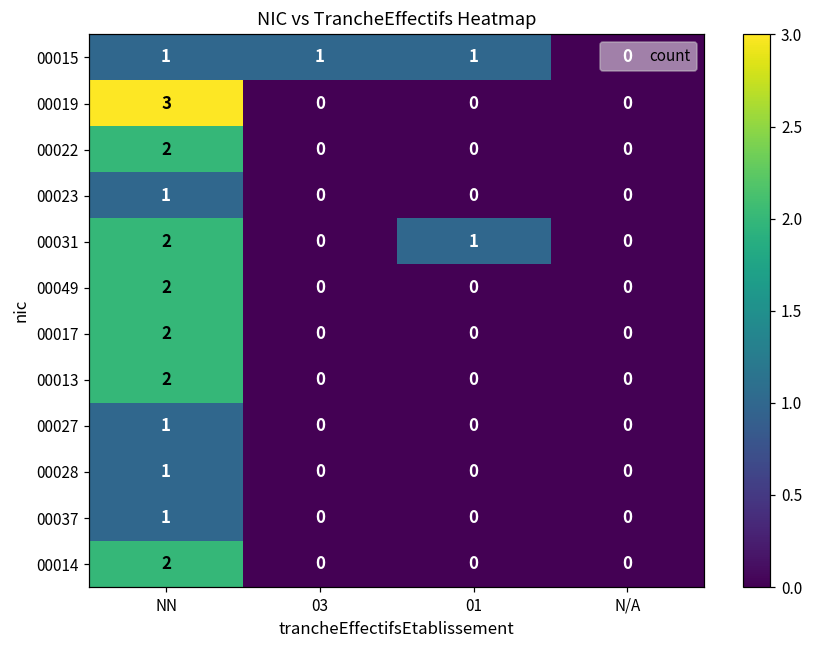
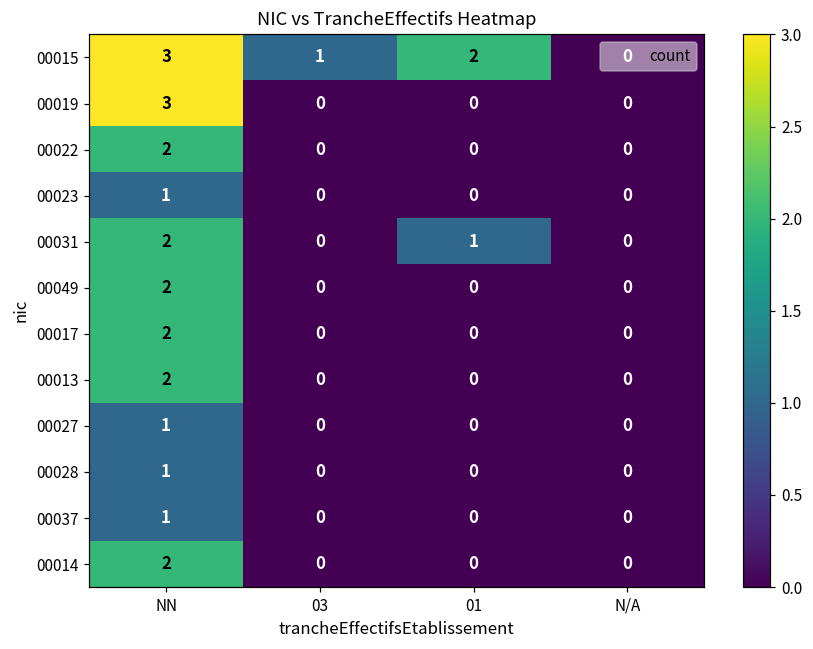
00015, NN: 1 -> 3
00015, 01: 1 -> 2
